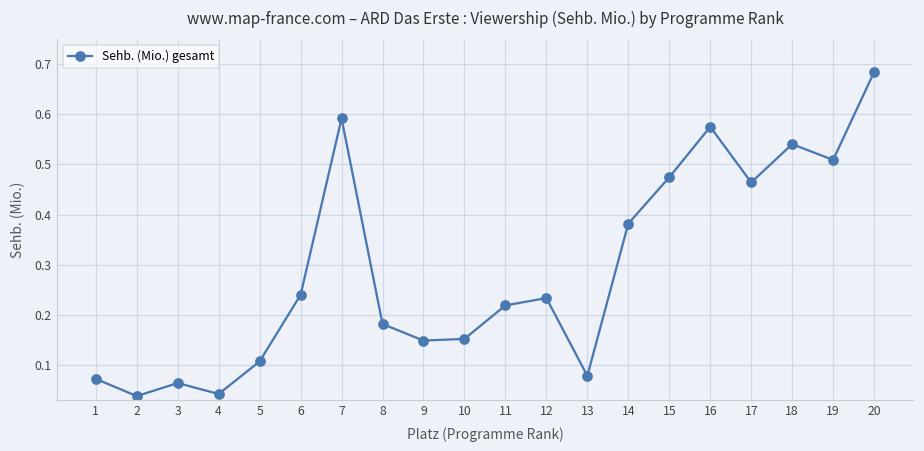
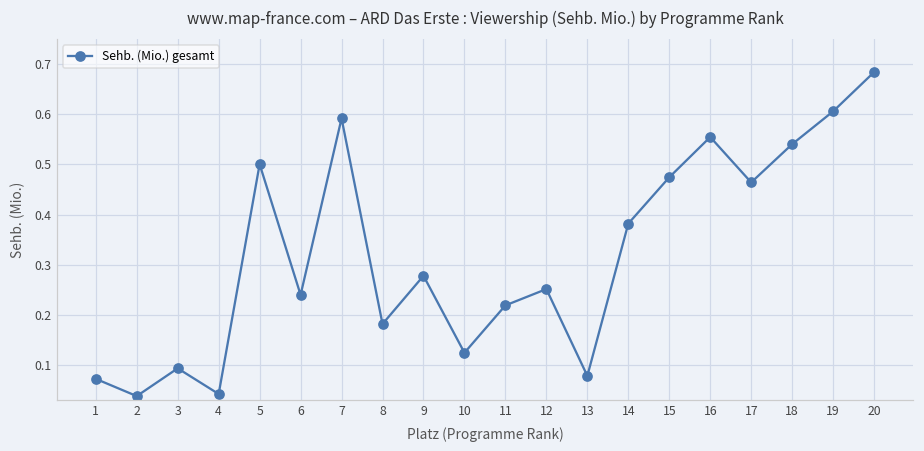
3: 0.06 -> 0.09
5: 0.11 -> 0.50
9: 0.15 -> 0.28
10: 0.15 -> 0.12
12: 0.23 -> 0.25
16: 0.58 -> 0.55
19: 0.51 -> 0.61
